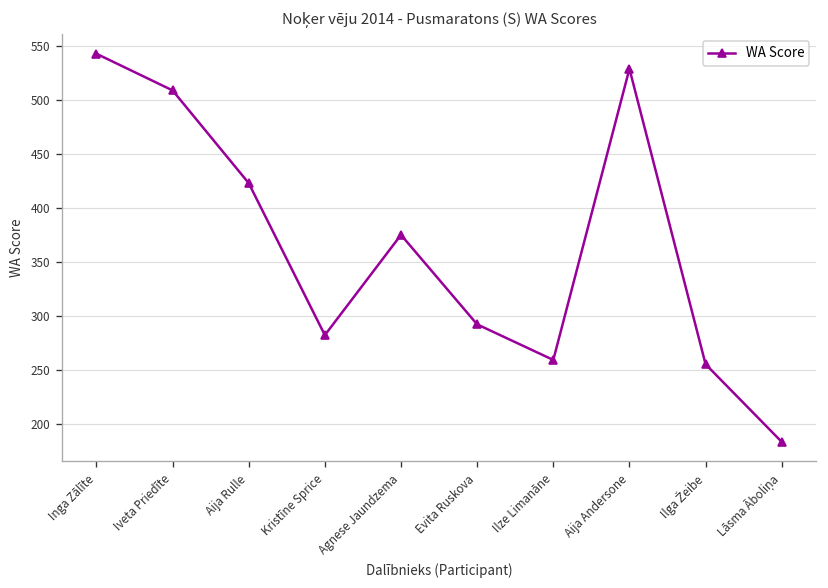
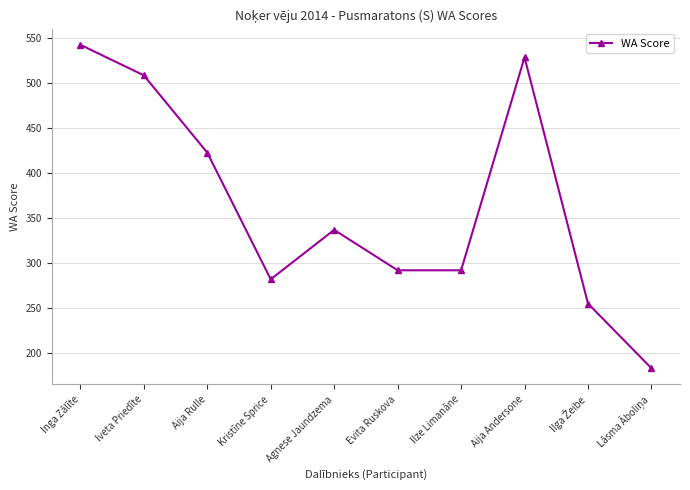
Agnese Jaundzema: 380 -> 340
Ilze Limanāne: 260 -> 290
